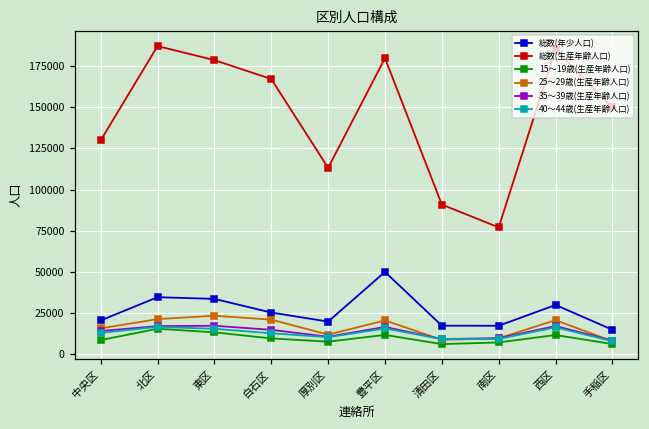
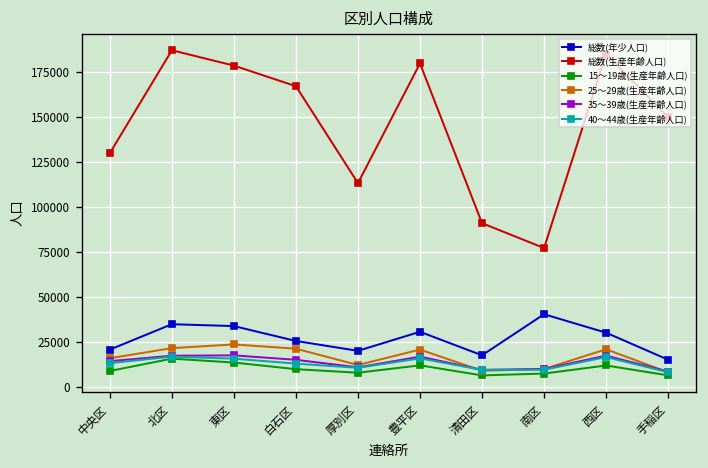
総数(年少人口), 豊平区: 50000 -> 30000
総数(年少人口), 南区: 17000 -> 40000
